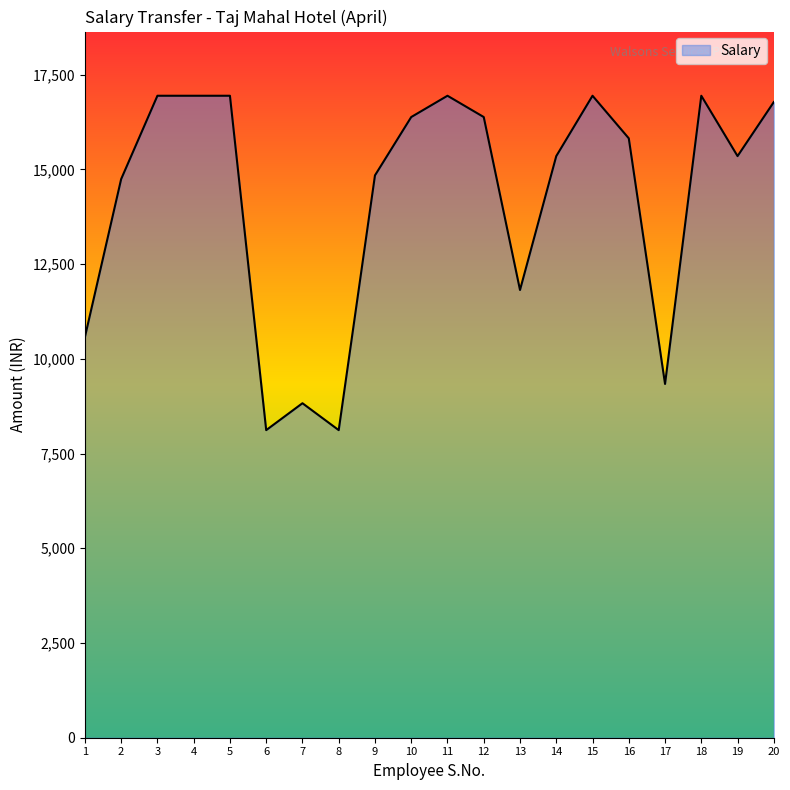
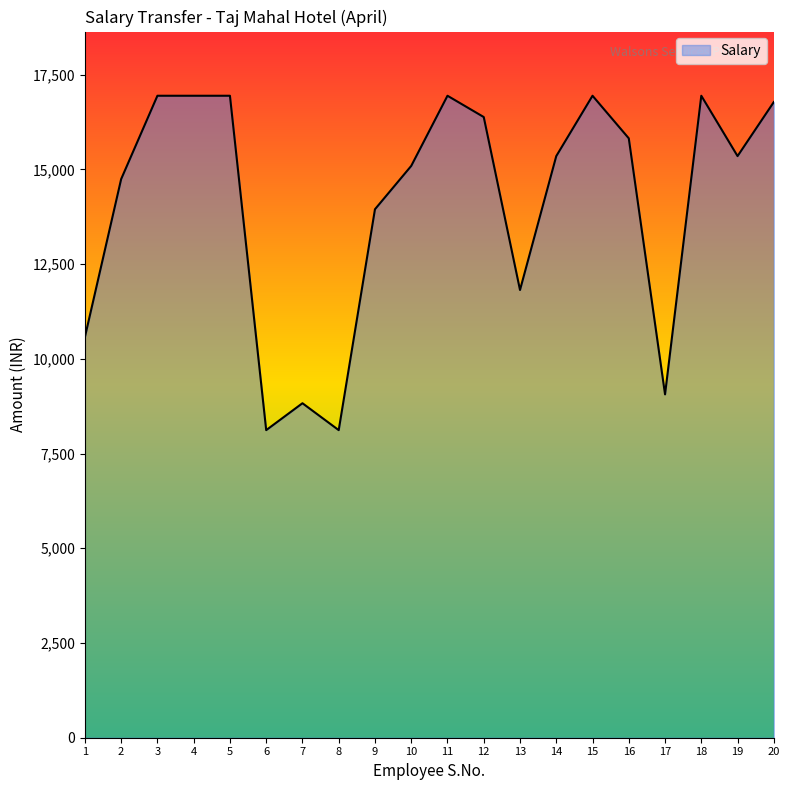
9: 14,800 -> 13,900
10: 16,400 -> 15,100
17: 9,300 -> 9,100
